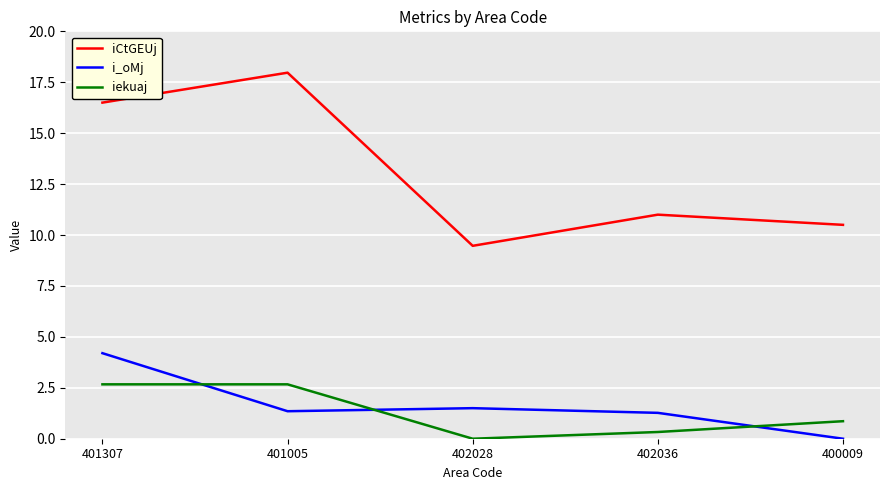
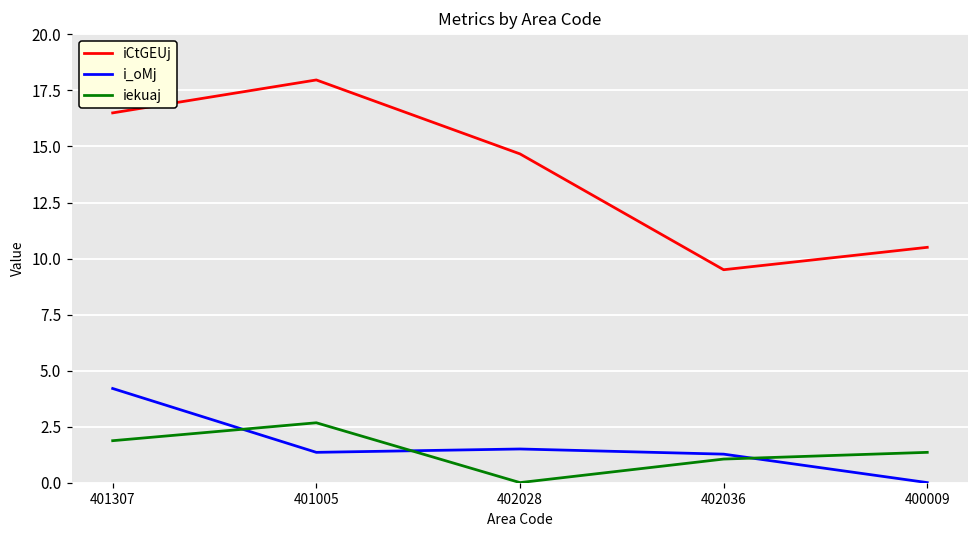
iekuaj, 401307: 2.7 -> 1.9
iCtGEUj, 402028: 9.5 -> 14.7
iCtGEUj, 402036: 11.0 -> 9.5
iekuaj, 402036: 0.3 -> 1.1
iekuaj, 400009: 0.9 -> 1.4
